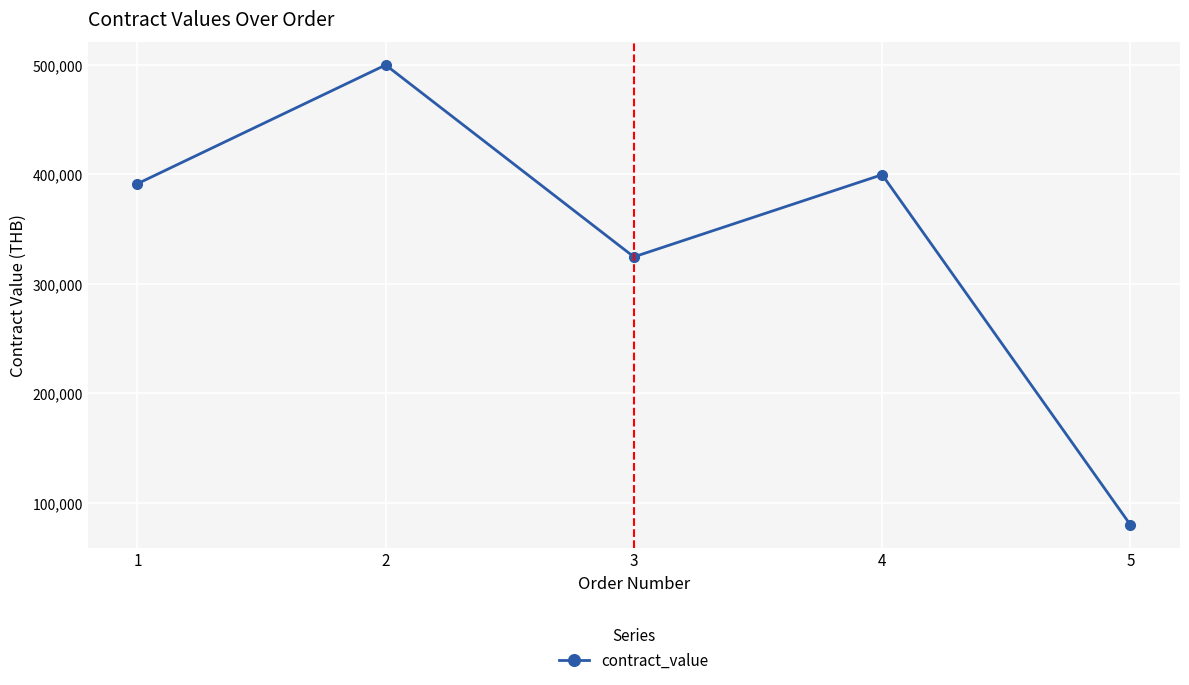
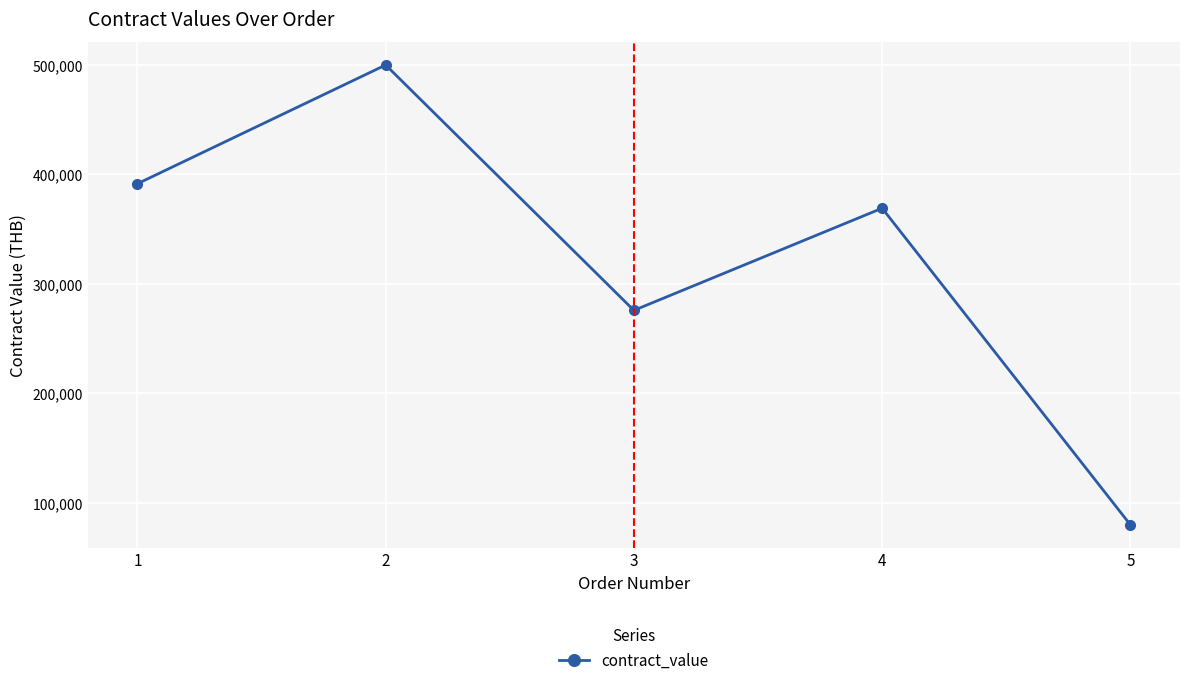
3: 325,000 -> 276,000
4: 400,000 -> 369,000
